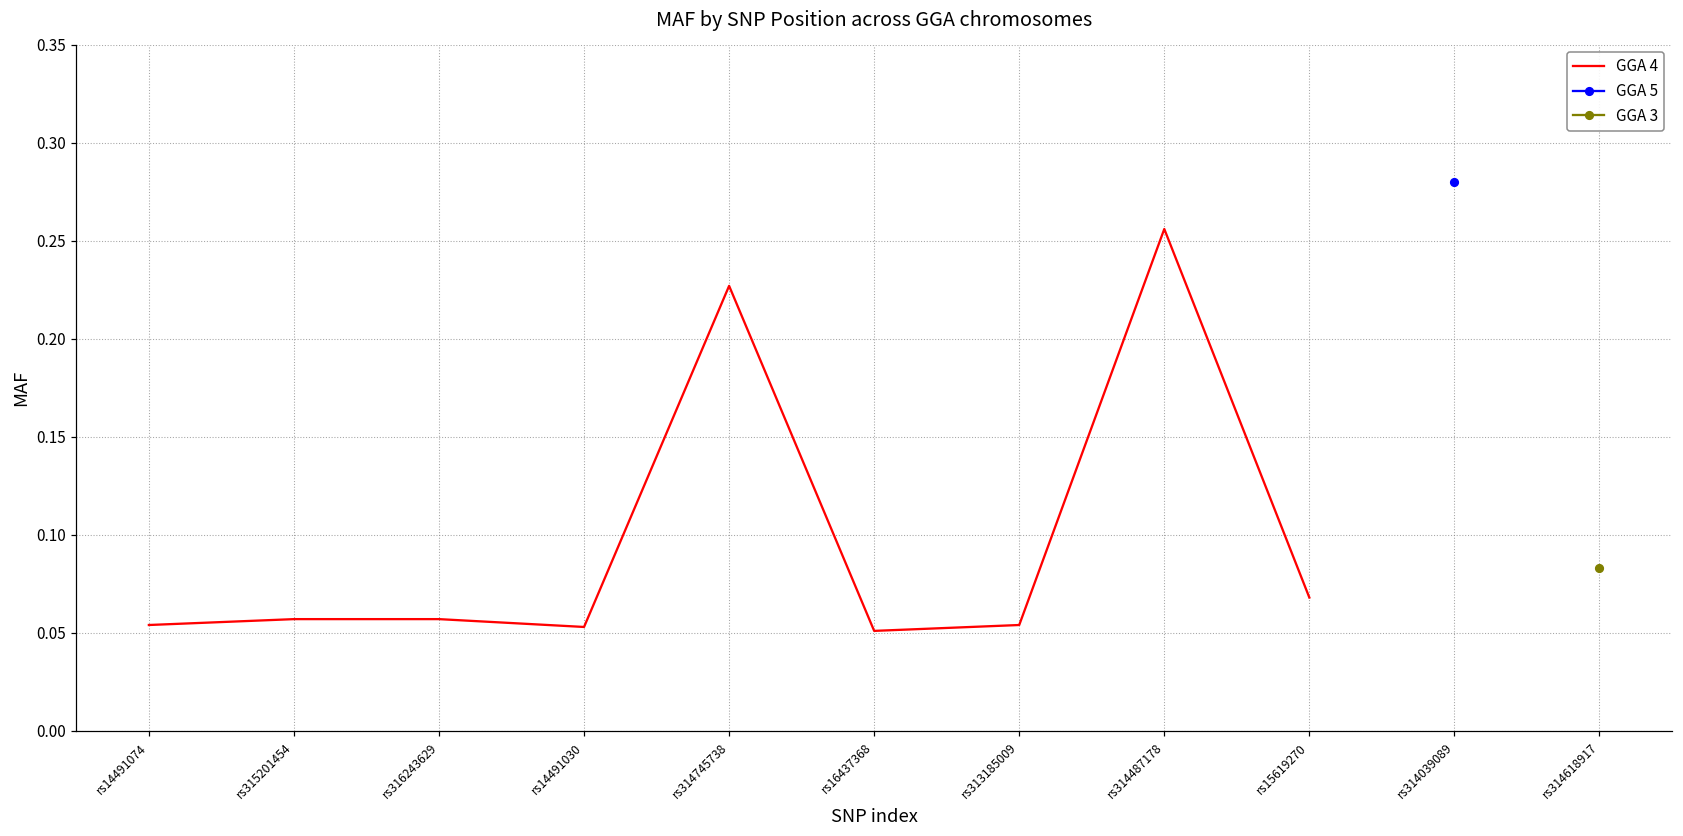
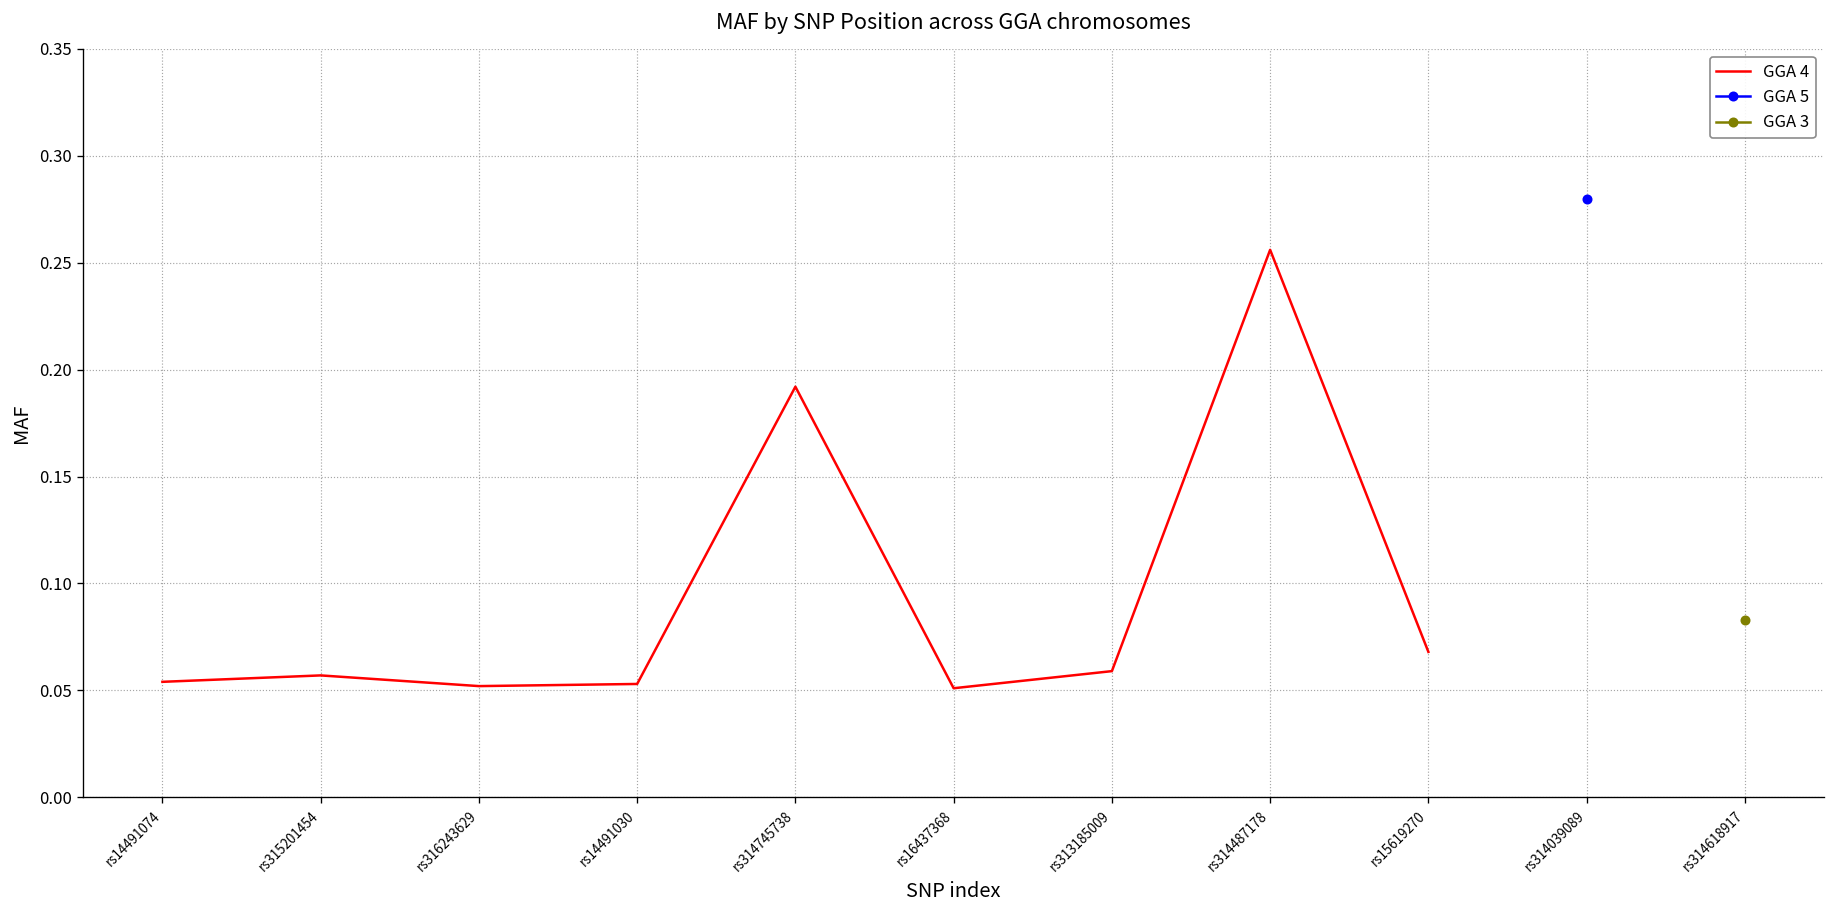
GGA 4, rs316243629: 0.057 -> 0.052
GGA 4, rs314745738: 0.227 -> 0.192
GGA 4, rs313185009: 0.054 -> 0.059
